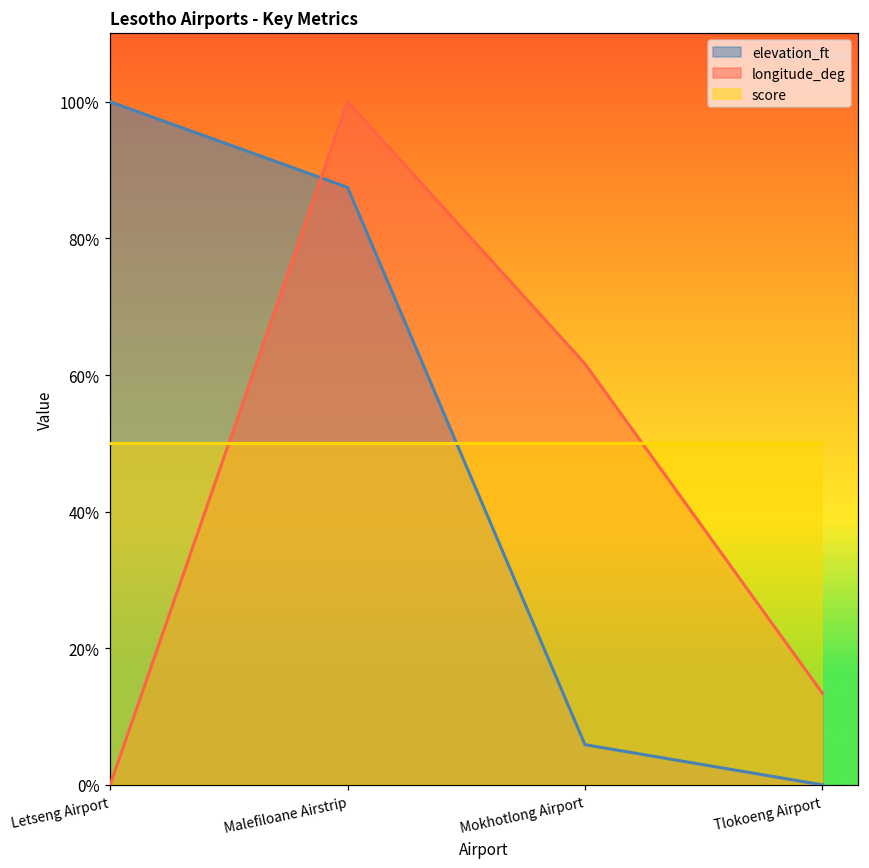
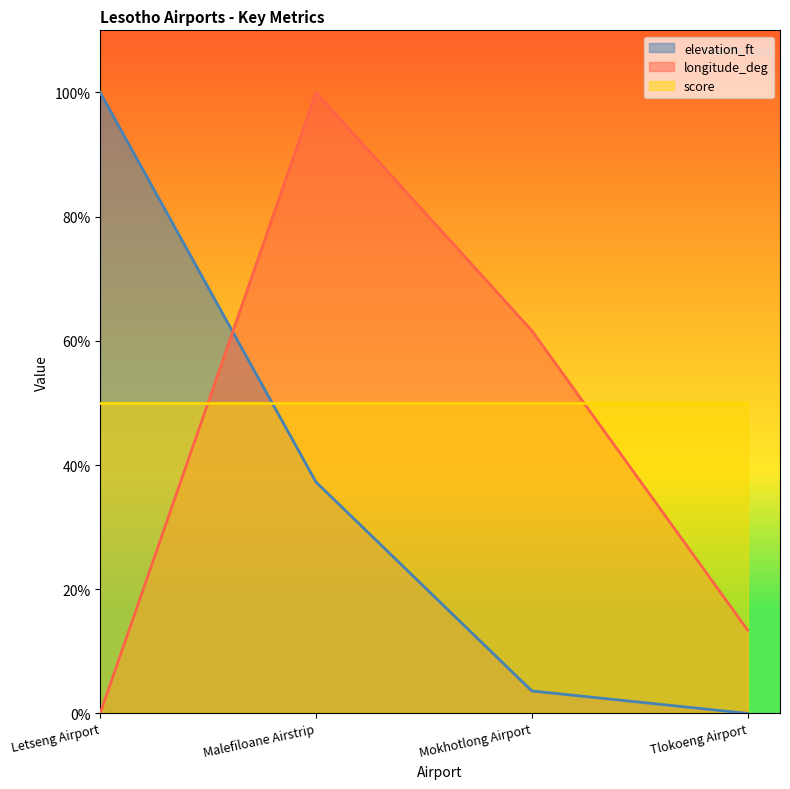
elevation_ft, Malefiloane Airstrip: 87% -> 37%
elevation_ft, Mokhotlong Airport: 6% -> 4%
